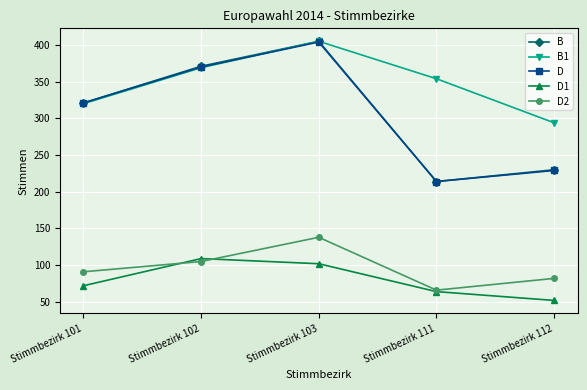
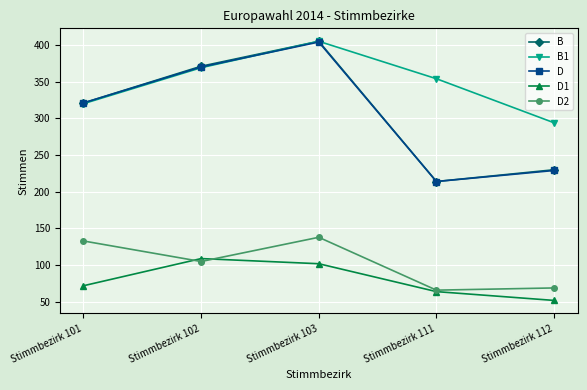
D2, Stimmbezirk 101: 90 -> 130
D2, Stimmbezirk 112: 80 -> 70
